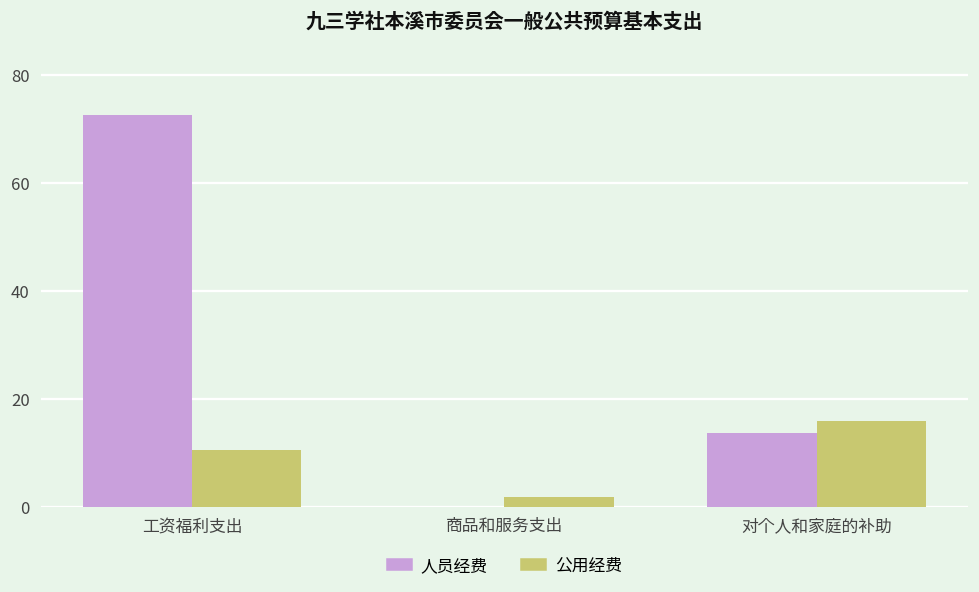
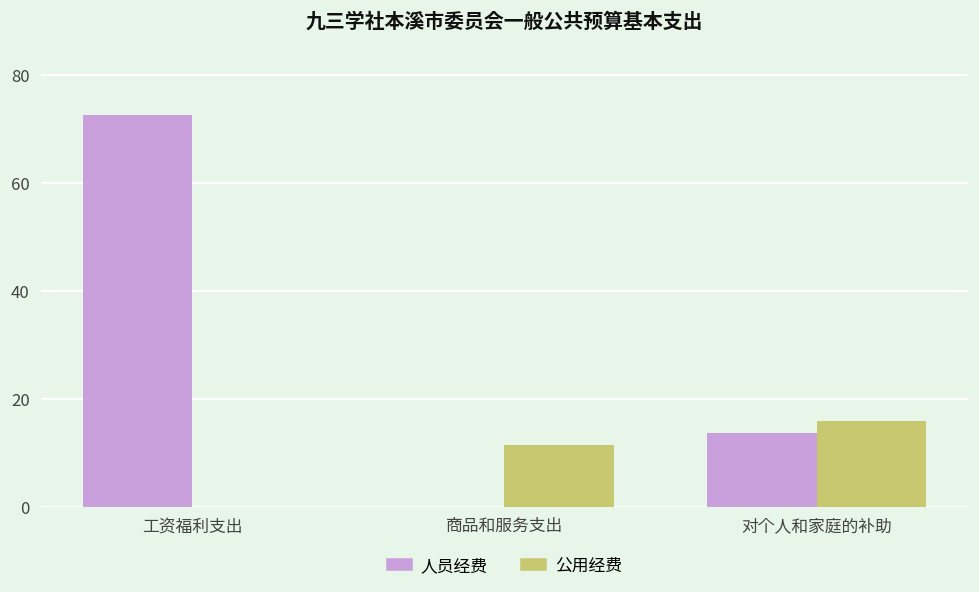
公用经费, 工资福利支出: 11 -> 0
公用经费, 商品和服务支出: 2 -> 11
